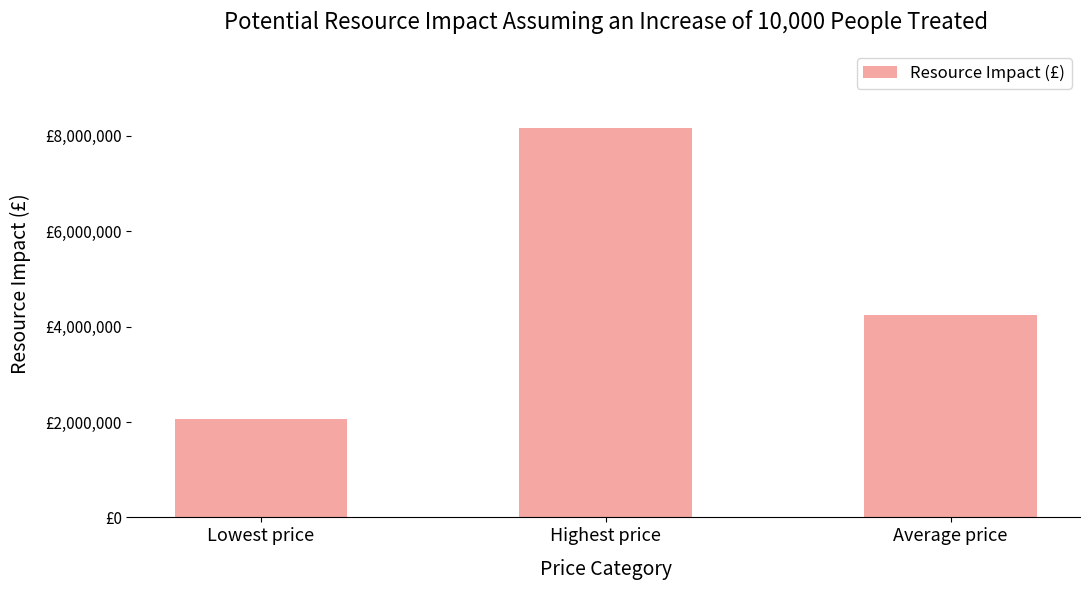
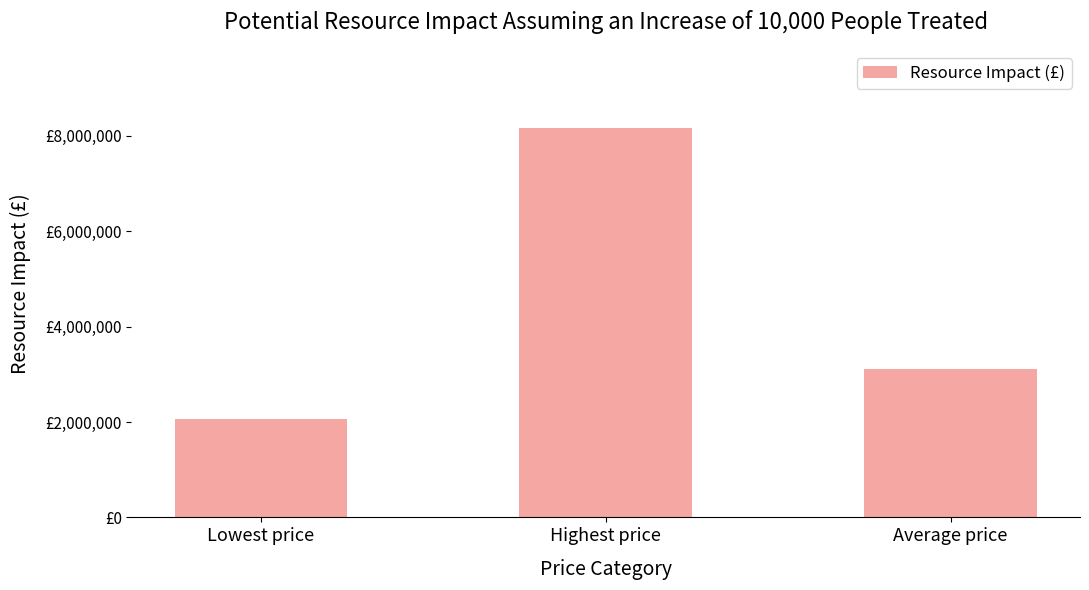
Average price: £4,300,000 -> £3,100,000
